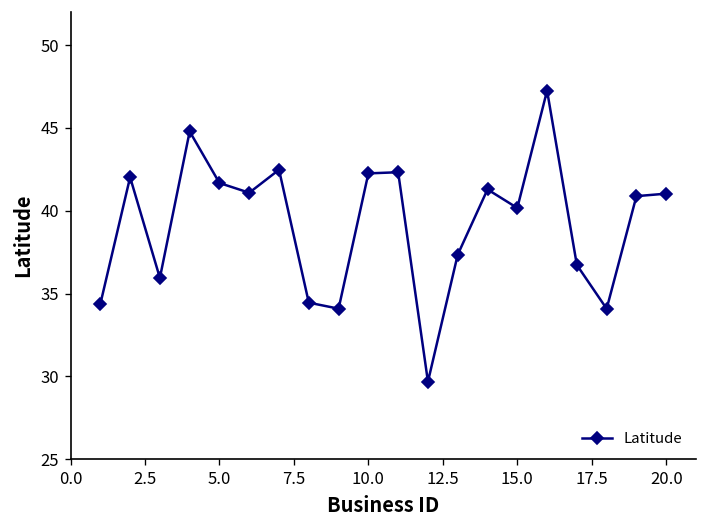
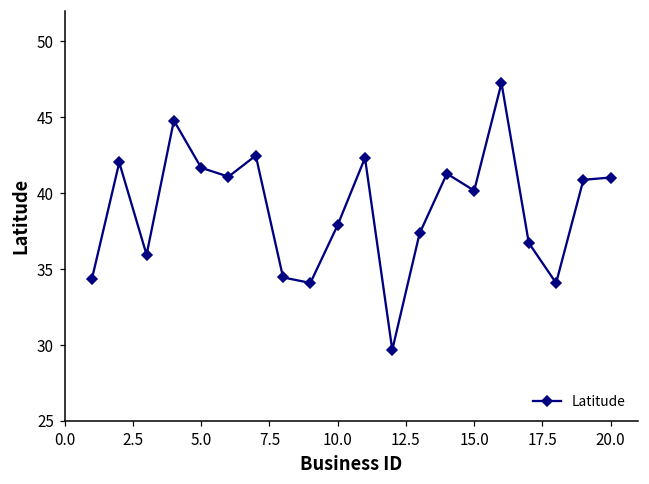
10.0: 42.3 -> 37.9
